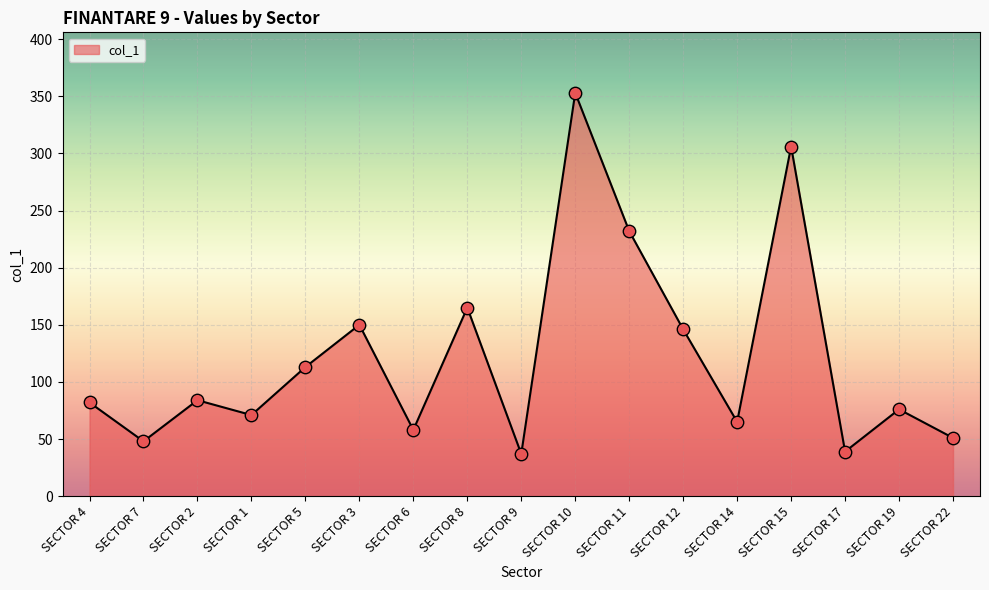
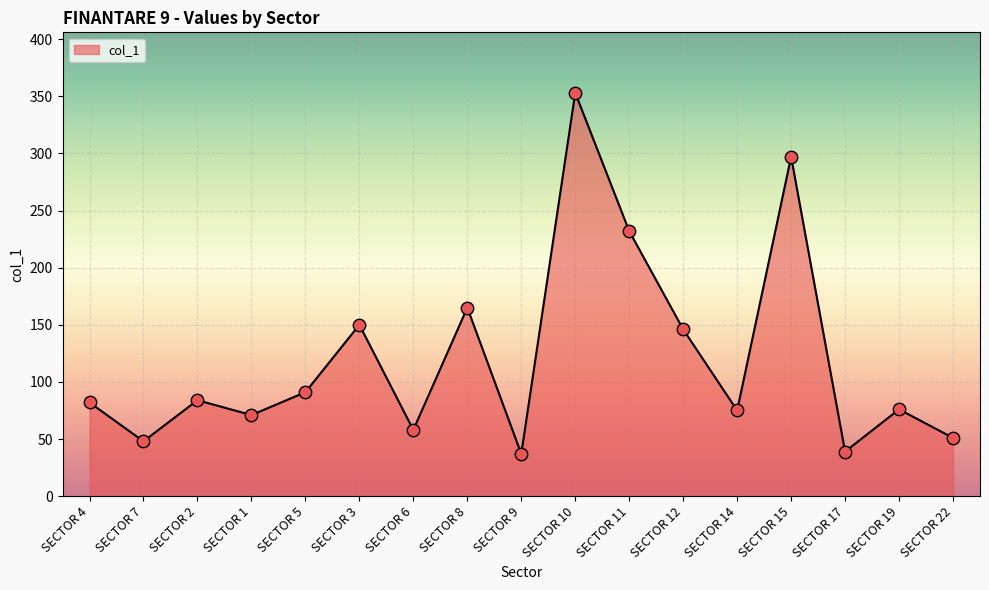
SECTOR 5: 113 -> 91
SECTOR 14: 65 -> 75
SECTOR 15: 306 -> 297
